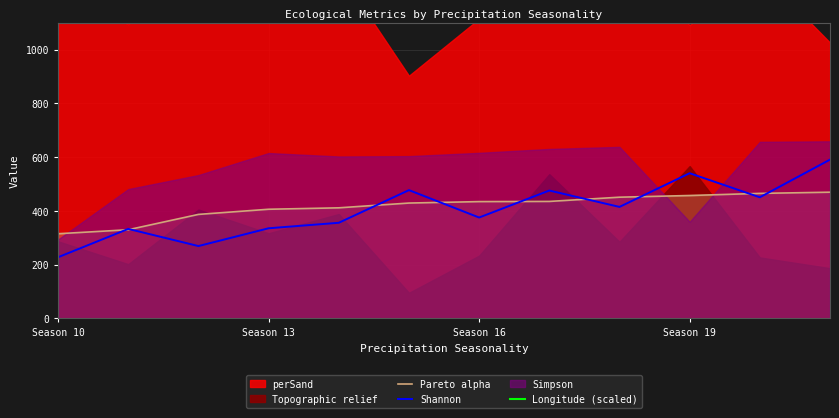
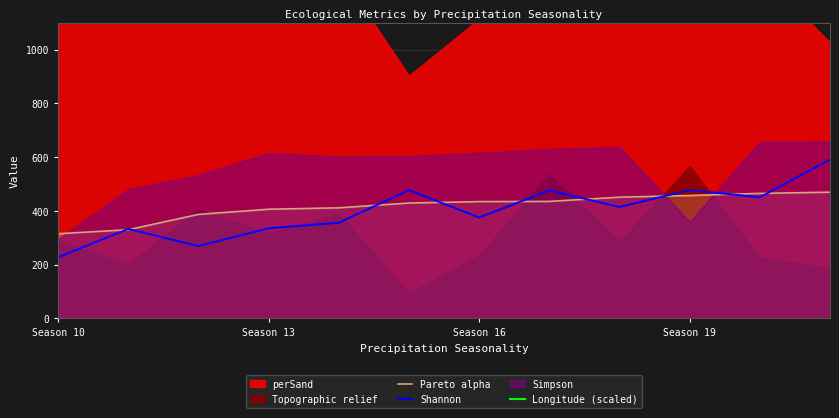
Shannon, Season 19: 540 -> 480
